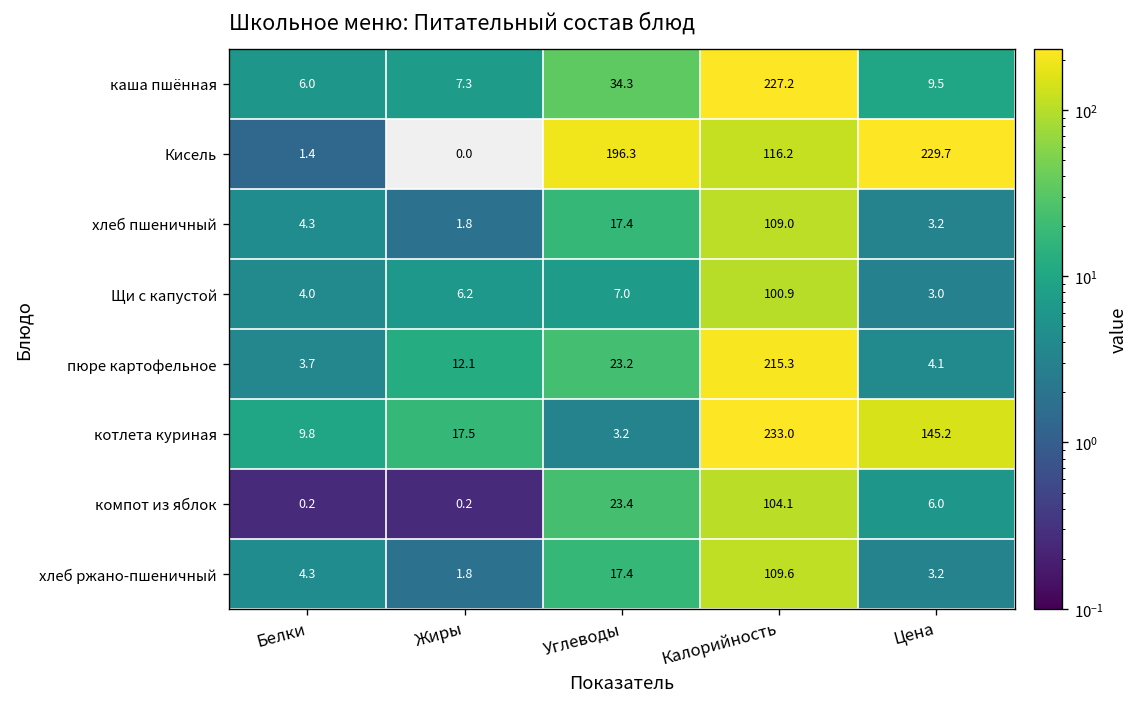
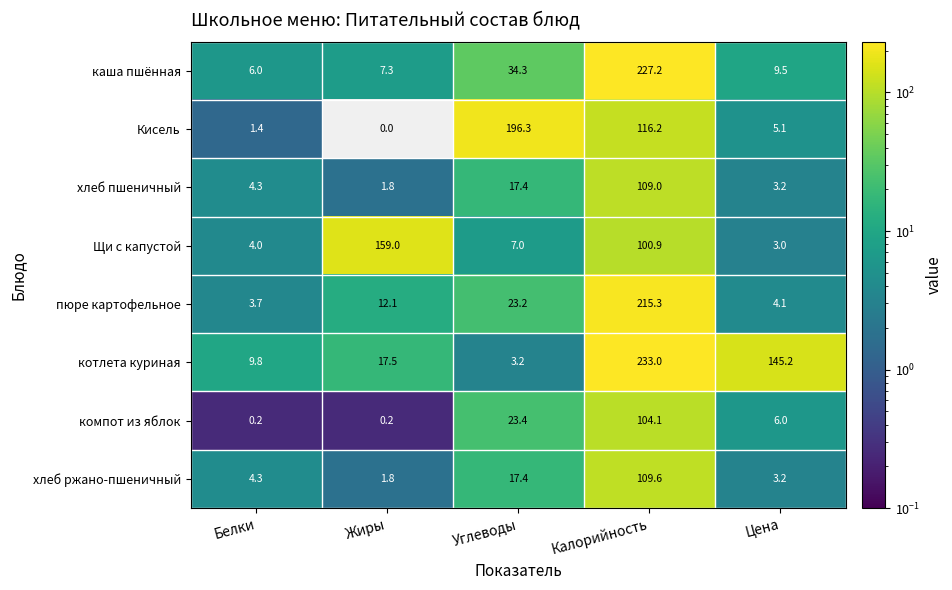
Кисель, Цена: 229.7 -> 5.1
Щи с капустой, Жиры: 6.2 -> 159.0
